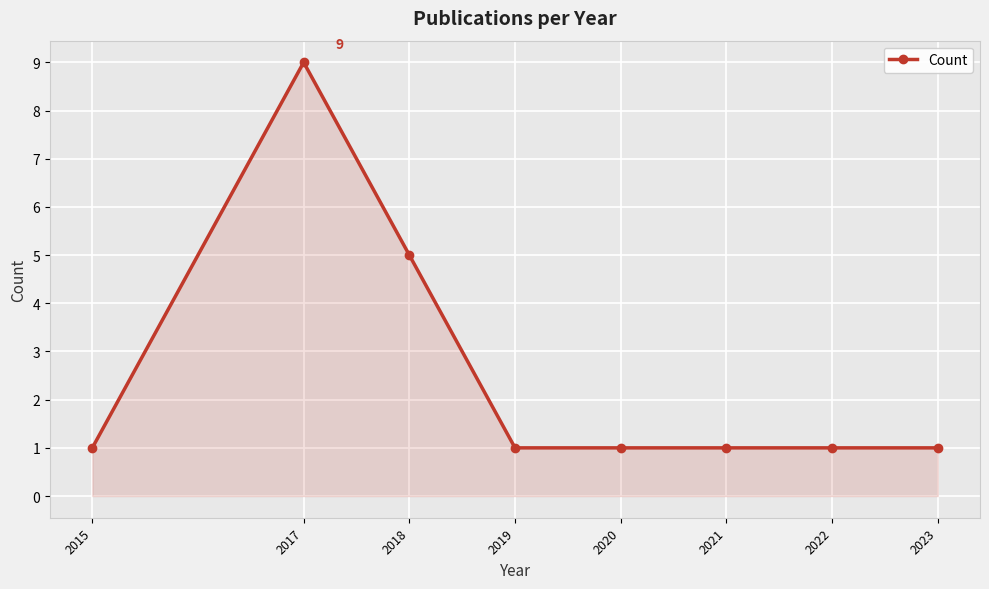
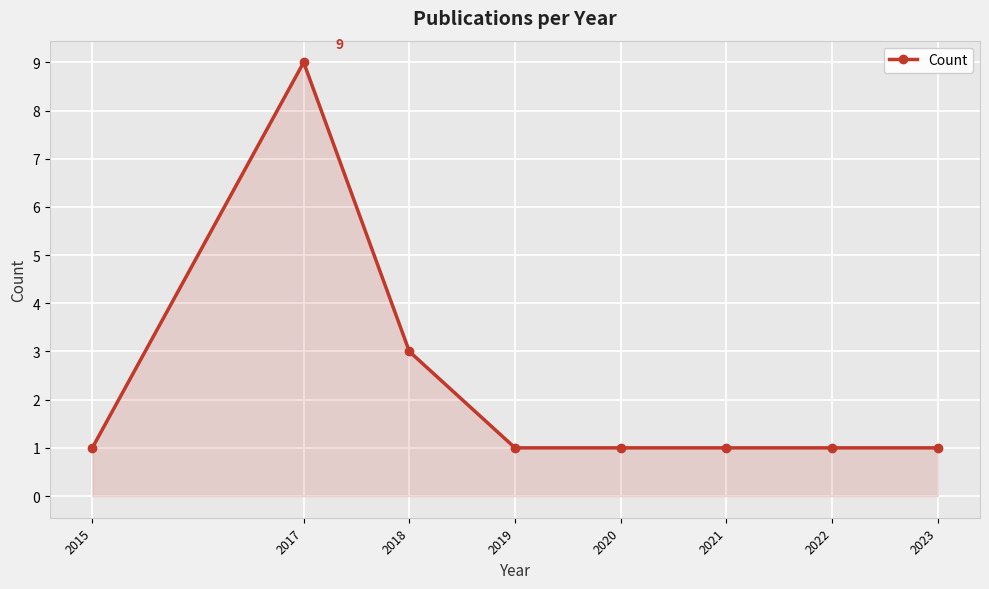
2018: 5 -> 3
